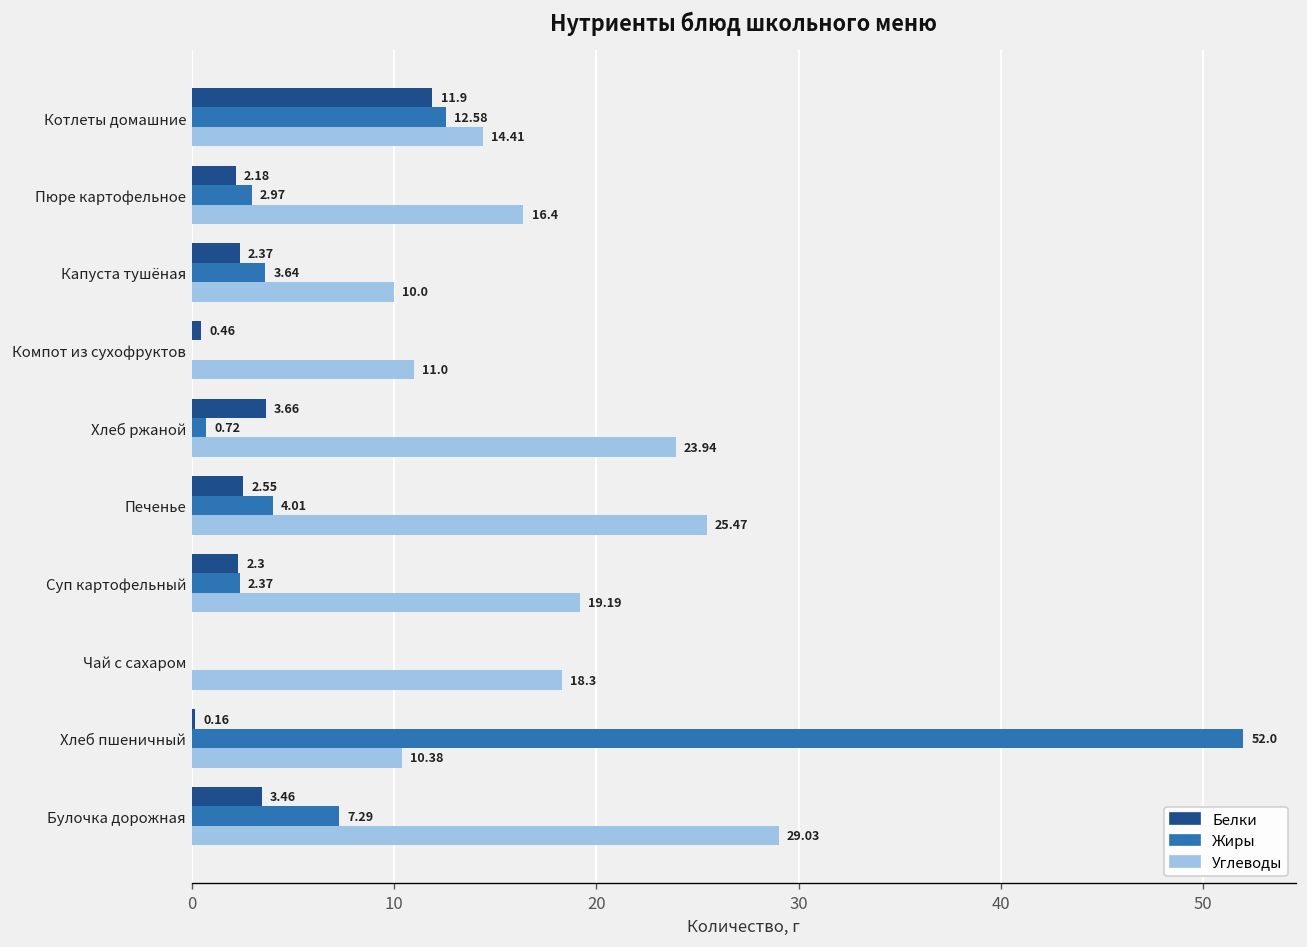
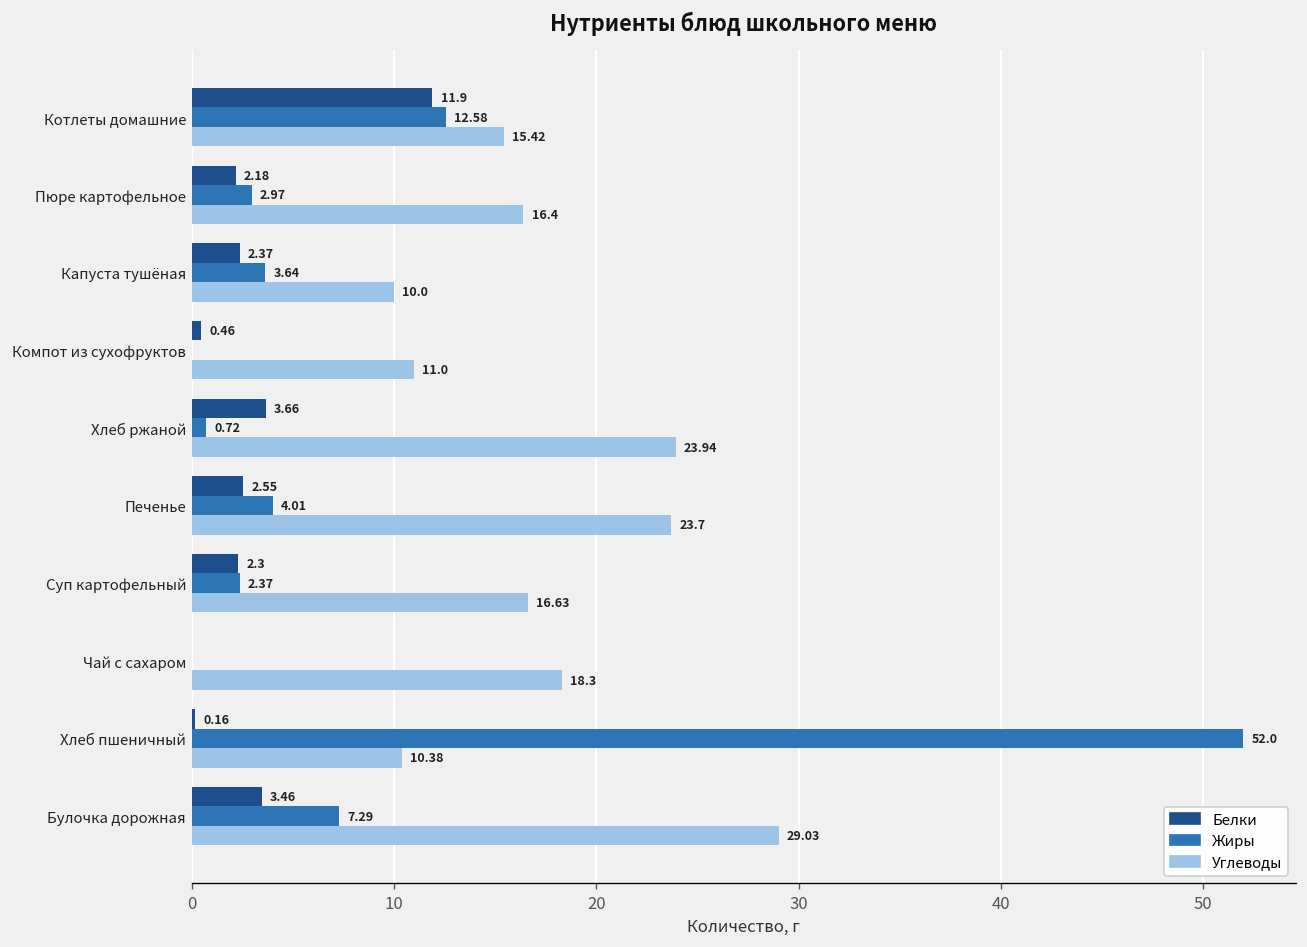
Углеводы, Котлеты домашние: 14.41 -> 15.42
Углеводы, Печенье: 25.47 -> 23.7
Углеводы, Суп картофельный: 19.19 -> 16.63
